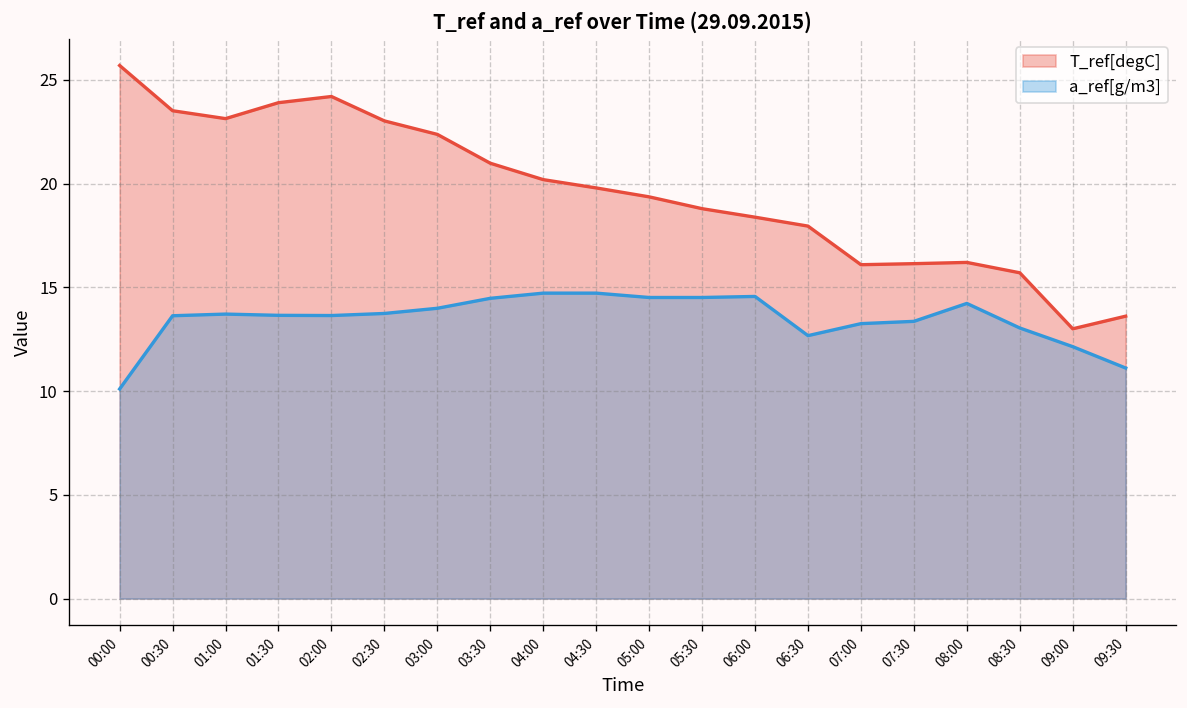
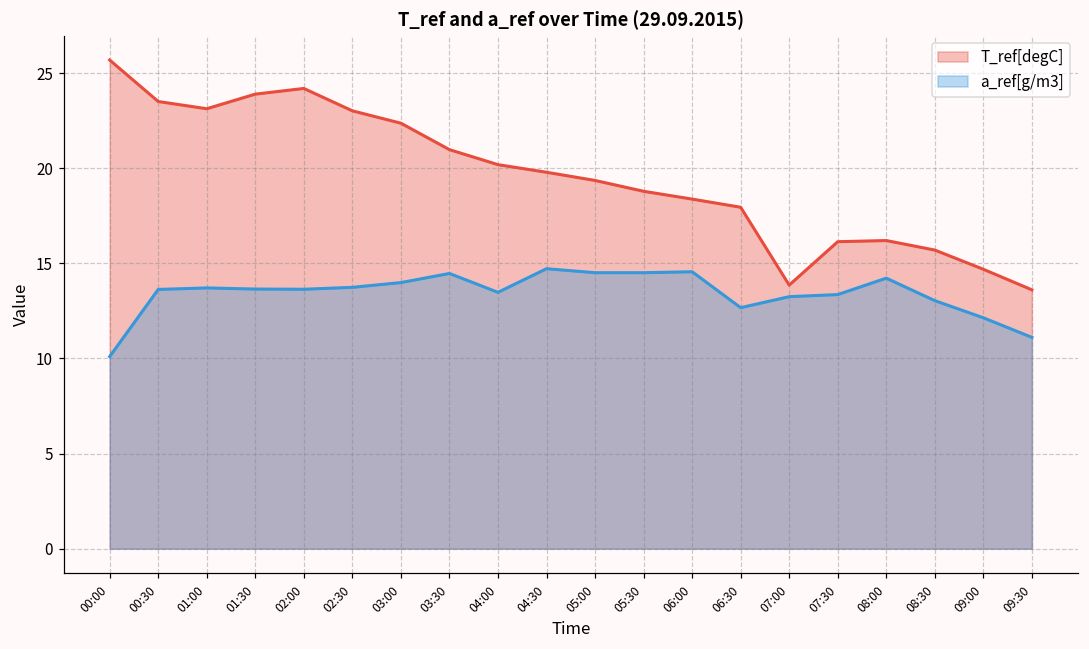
a_ref[g/m3], 04:00: 14.7 -> 13.5
T_ref[degC], 07:00: 16.1 -> 13.9
T_ref[degC], 09:00: 13.0 -> 14.7
